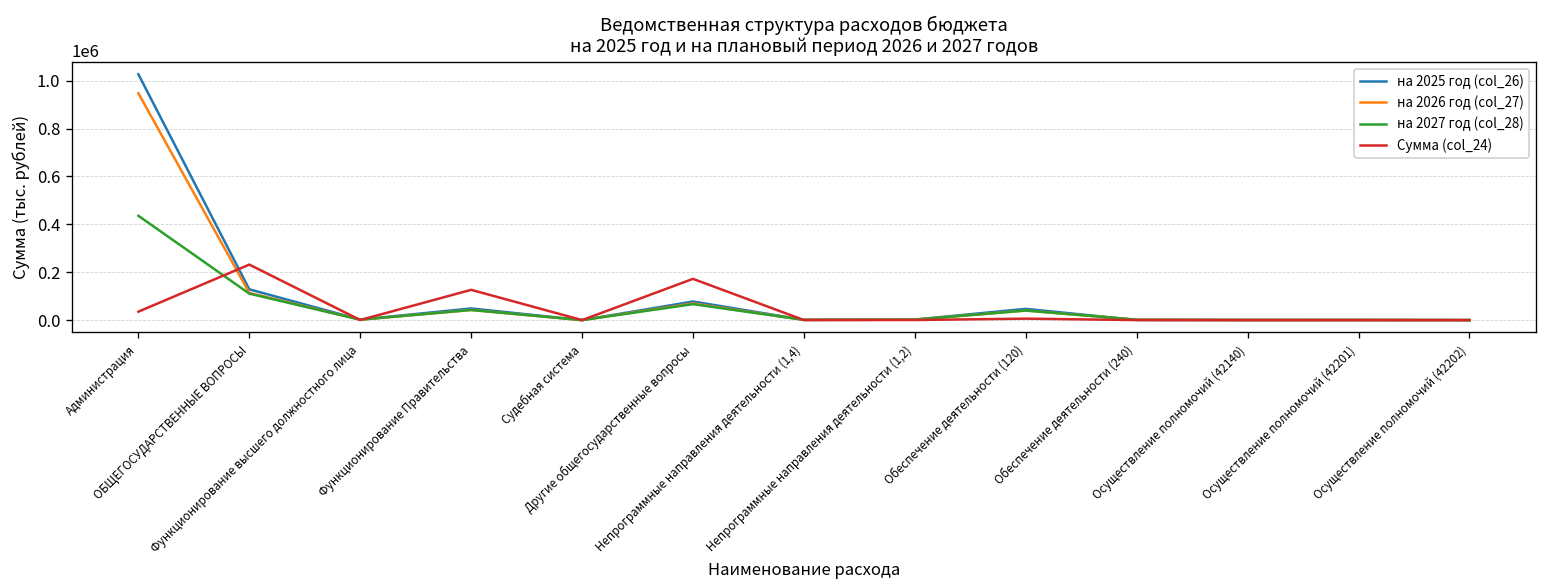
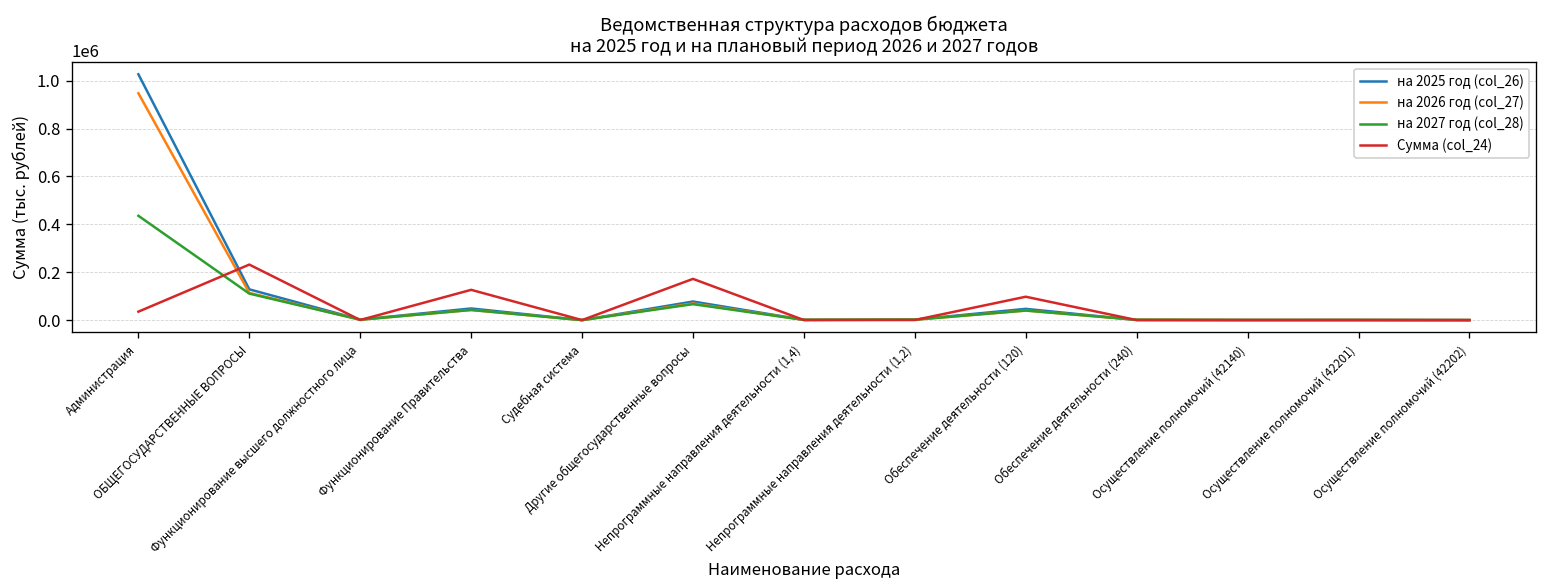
Сумма (col_24), Обеспечение деятельности (120): 10000 -> 100000
